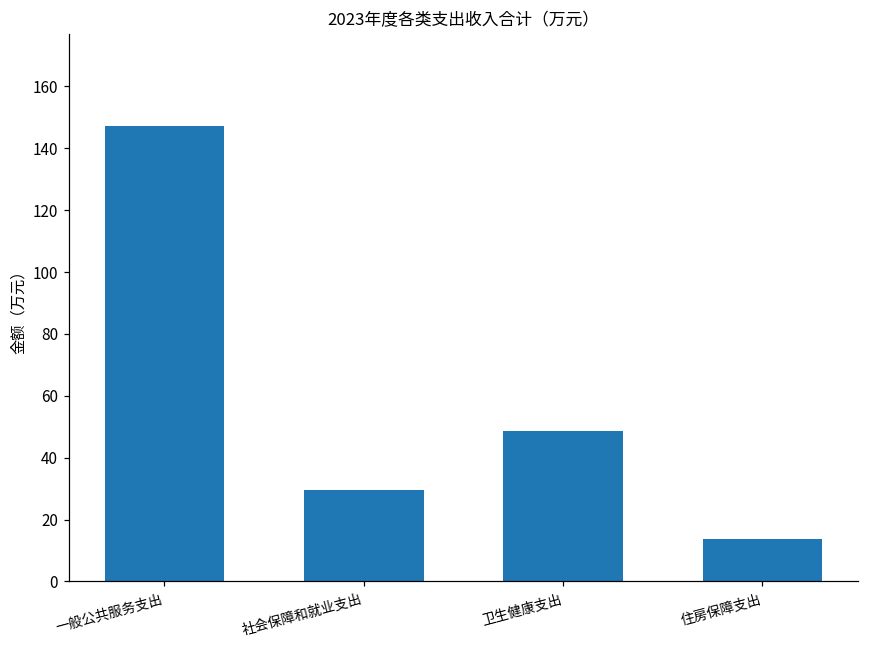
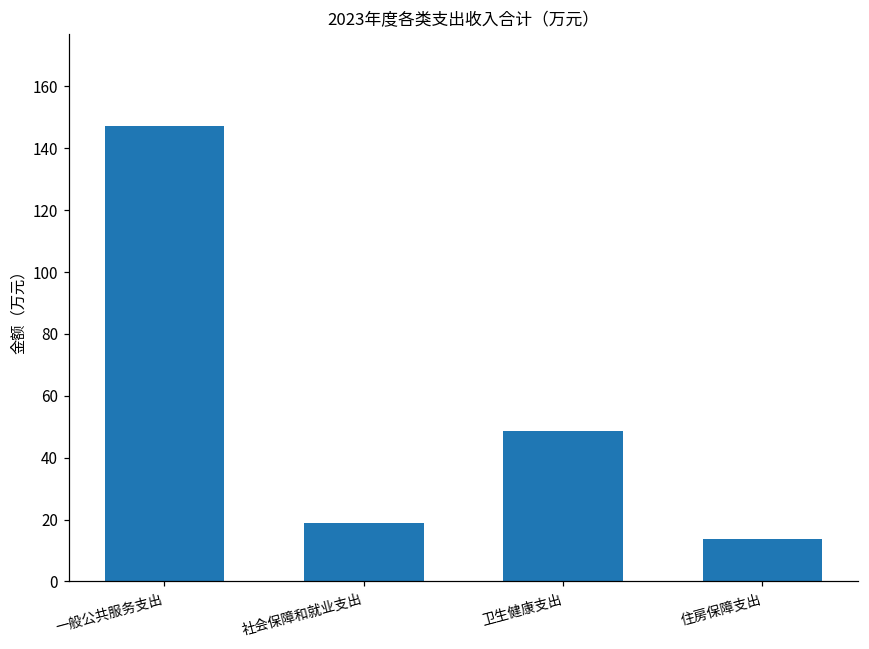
社会保障和就业支出: 30 -> 19
